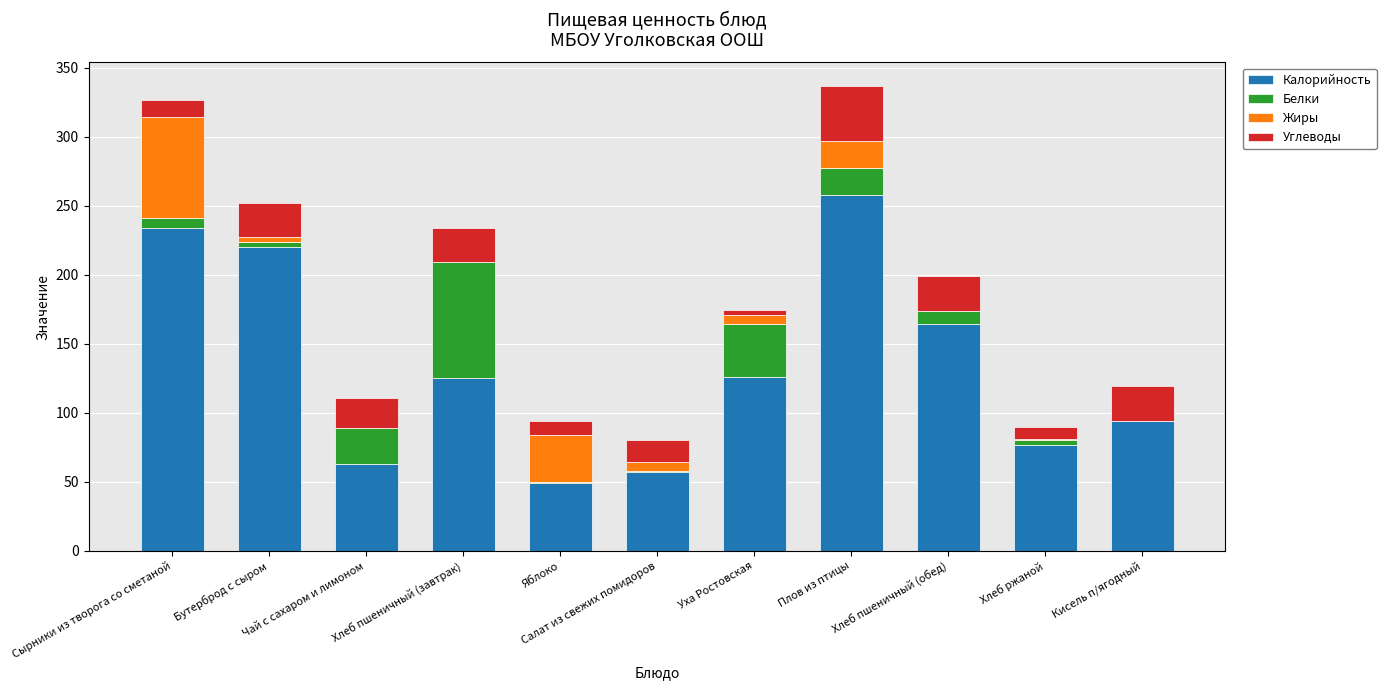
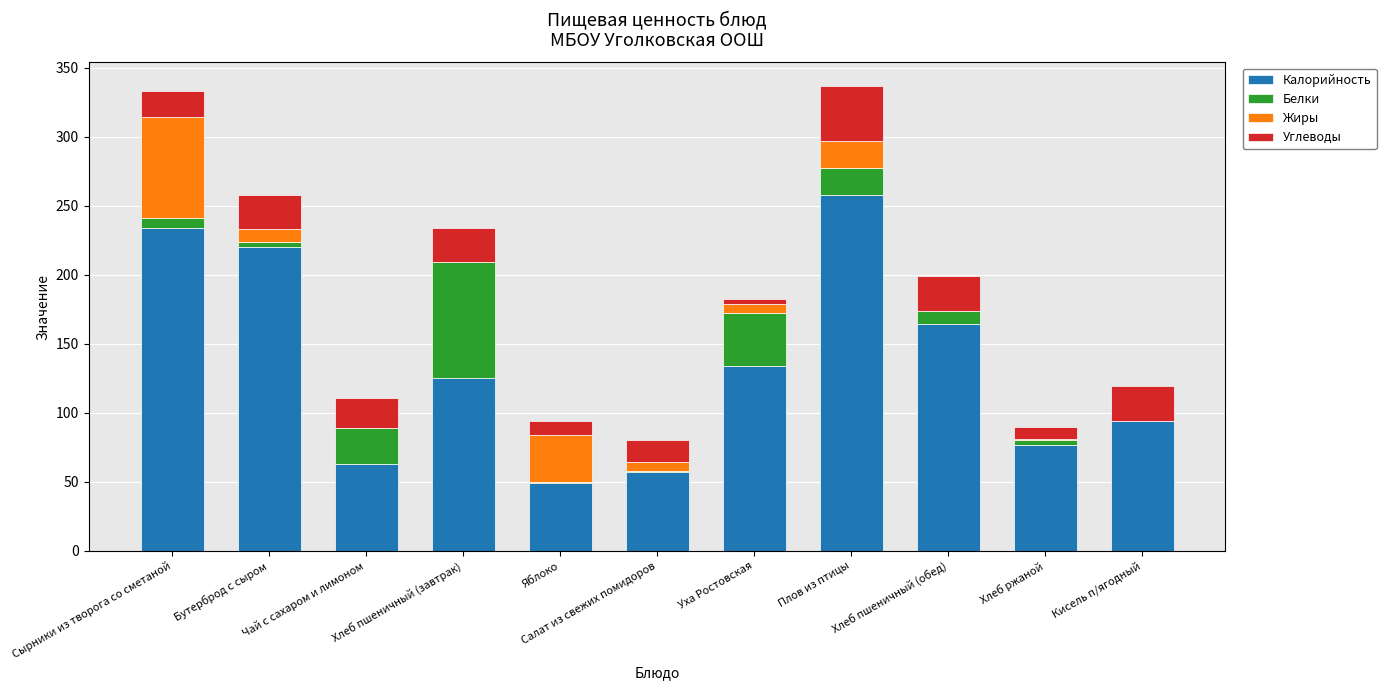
Углеводы, Сырники из творога со сметаной: 12 -> 19
Жиры, Бутерброд с сыром: 3 -> 9
Калорийность, Уха Ростовская: 126 -> 134
